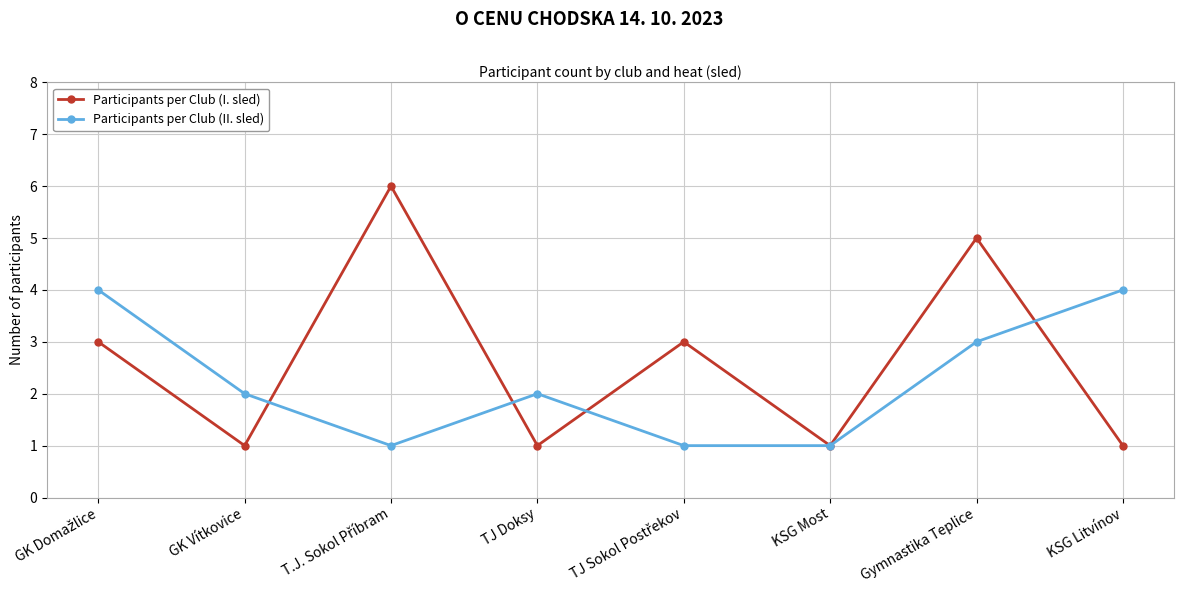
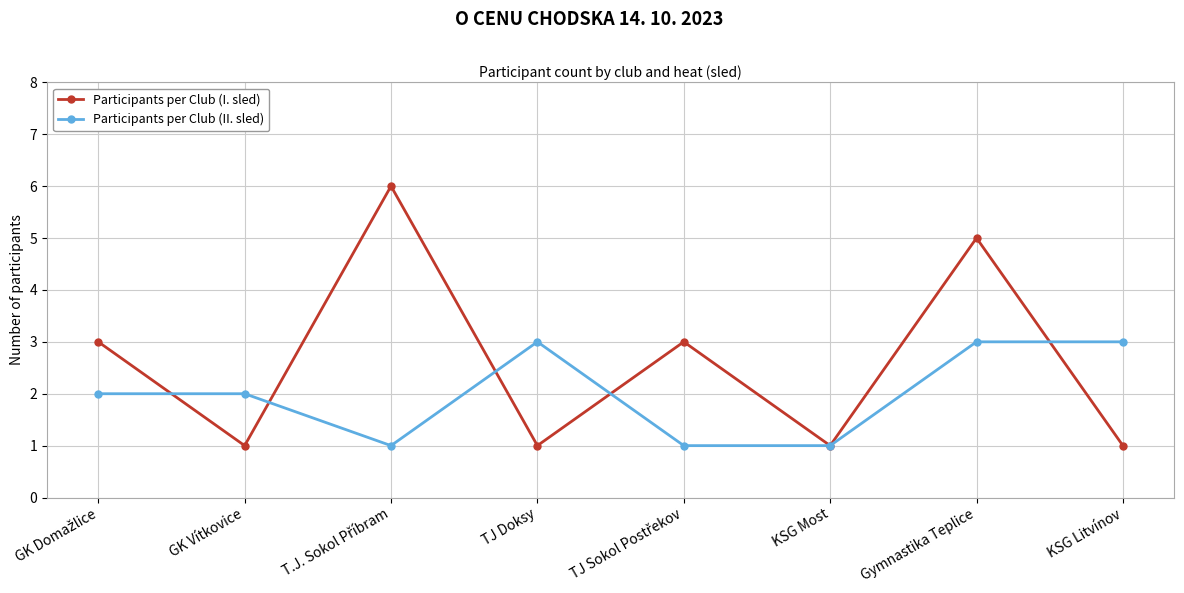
Participants per Club (II. sled), GK Domažlice: 4 -> 2
Participants per Club (II. sled), TJ Doksy: 2 -> 3
Participants per Club (II. sled), KSG Litvínov: 4 -> 3
